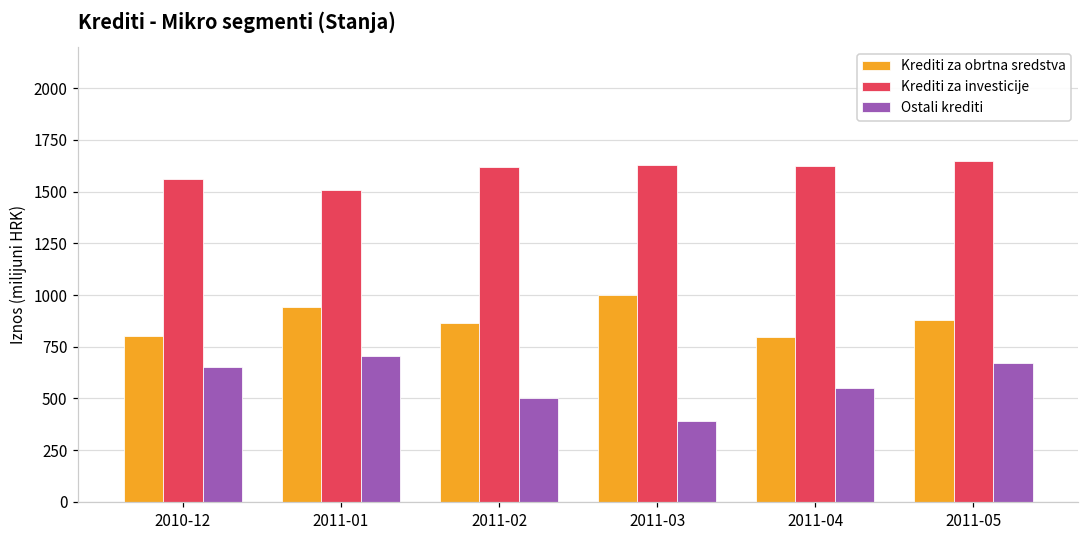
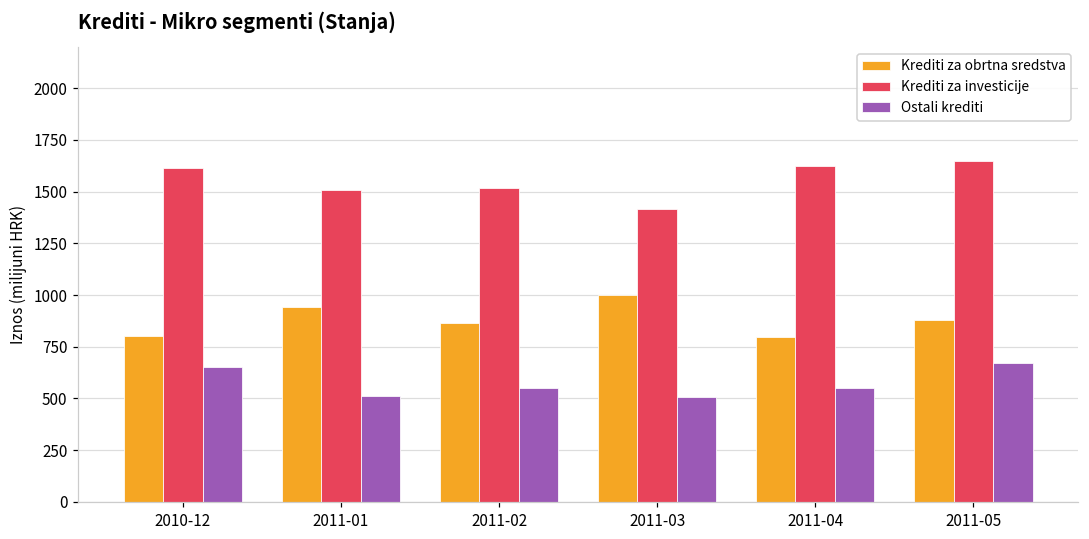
Krediti za investicije, 2010-12: 1560 -> 1610
Ostali krediti, 2011-01: 710 -> 510
Krediti za investicije, 2011-02: 1620 -> 1520
Ostali krediti, 2011-02: 500 -> 550
Krediti za investicije, 2011-03: 1630 -> 1420
Ostali krediti, 2011-03: 390 -> 510
